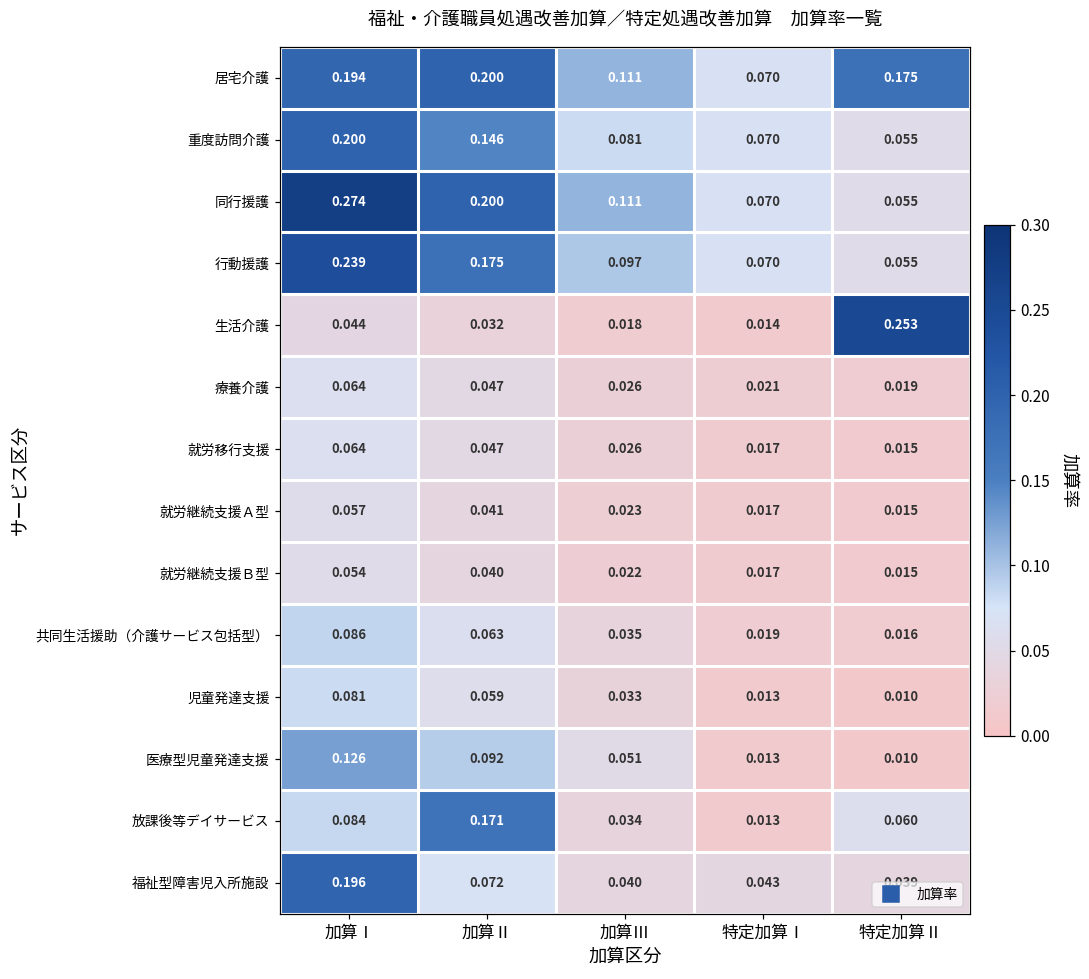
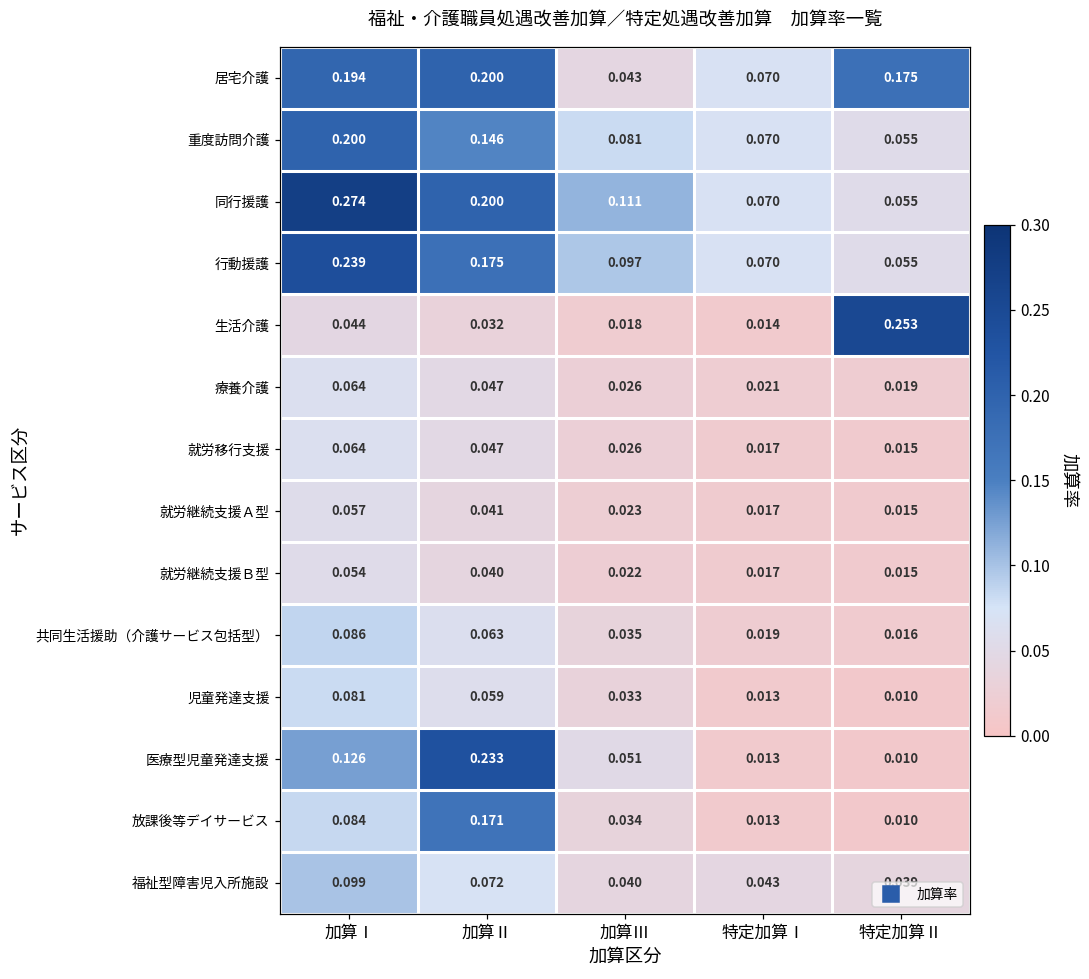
居宅介護, 加算Ⅲ: 0.111 -> 0.043
医療型児童発達支援, 加算Ⅱ: 0.092 -> 0.233
放課後等デイサービス, 特定加算Ⅱ: 0.060 -> 0.010
福祉型障害児入所施設, 加算Ⅰ: 0.196 -> 0.099
